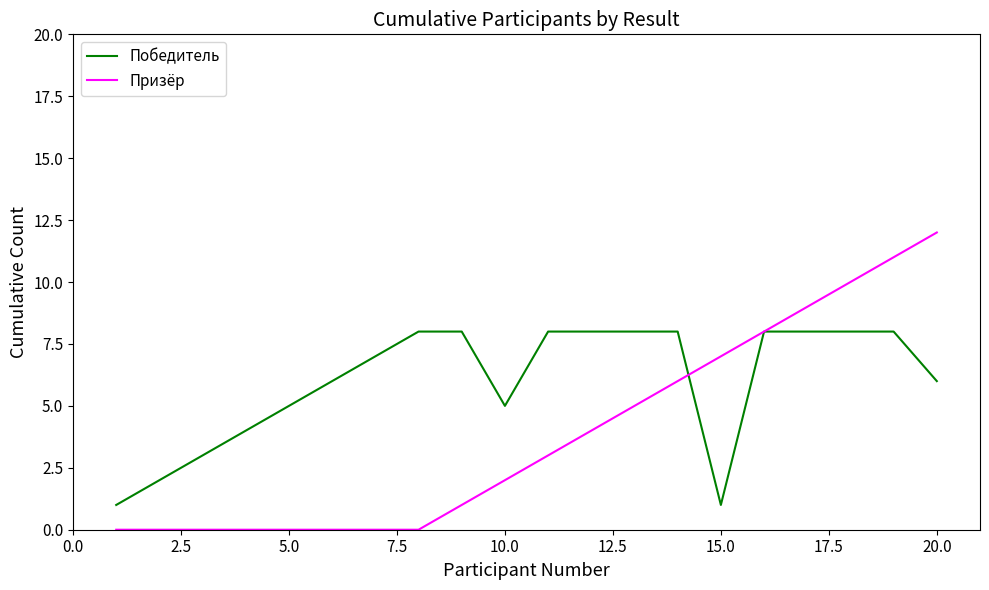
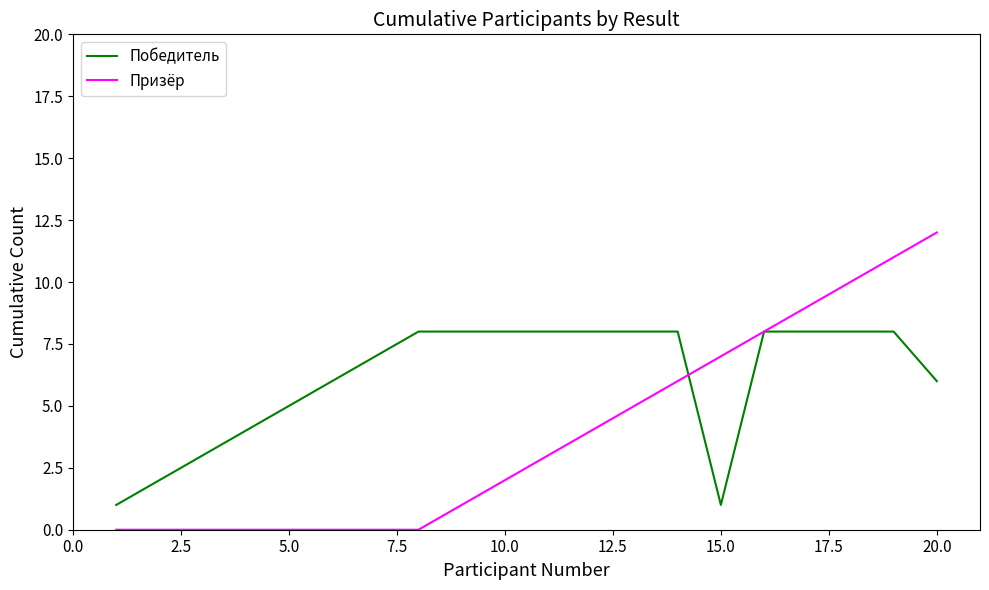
Победитель, 10.0: 5 -> 8
